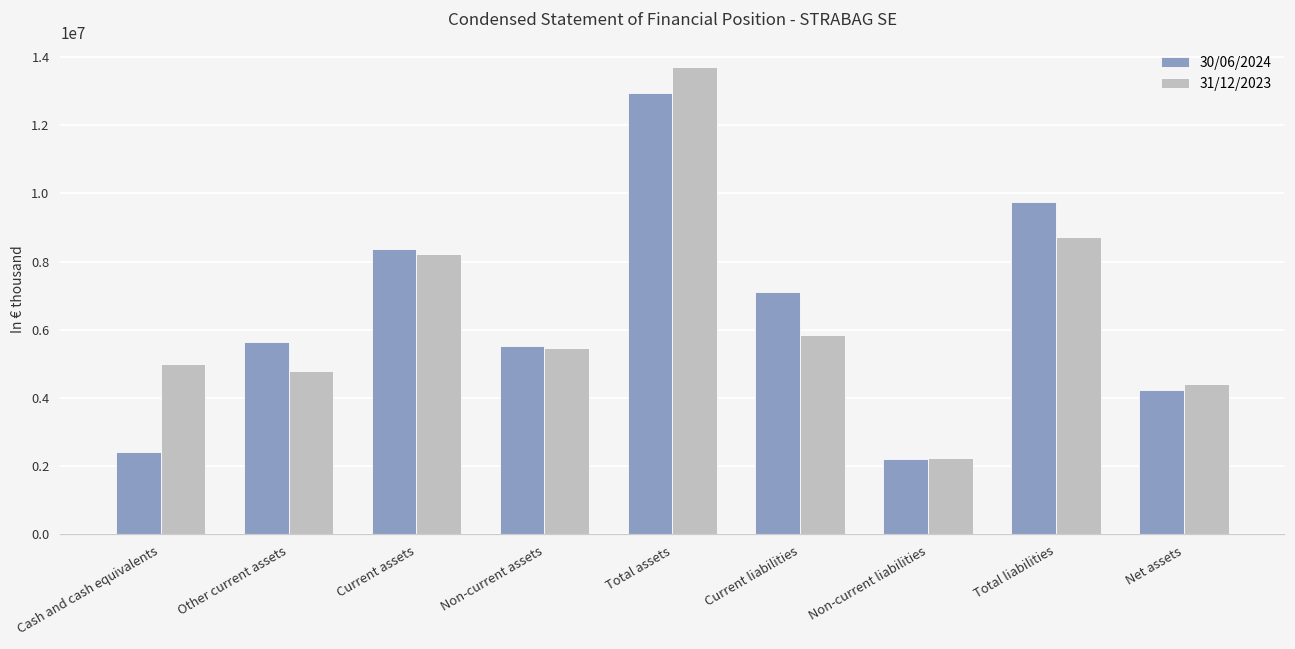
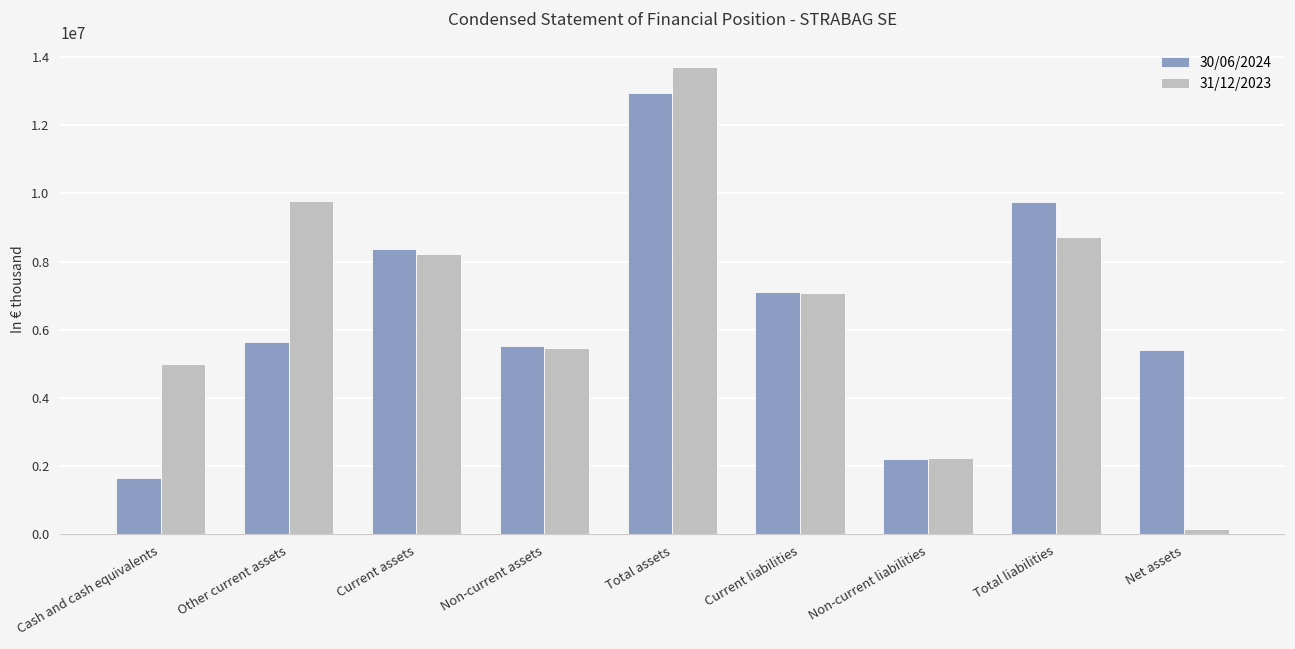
30/06/2024, Cash and cash equivalents: 2400000 -> 1700000
31/12/2023, Other current assets: 4800000 -> 9800000
31/12/2023, Current liabilities: 5900000 -> 7100000
30/06/2024, Net assets: 4200000 -> 5400000
31/12/2023, Net assets: 4400000 -> 200000
